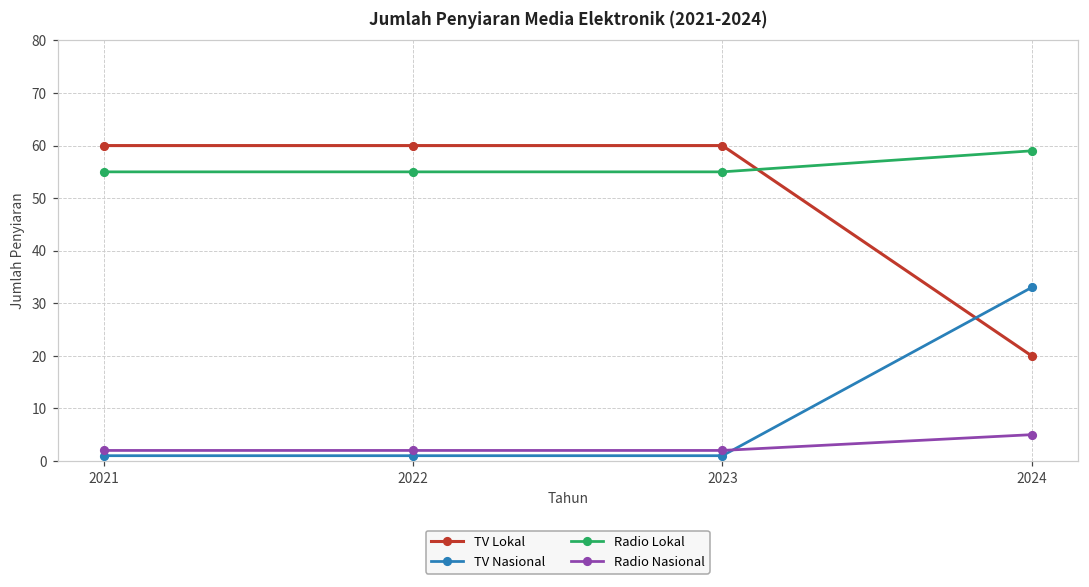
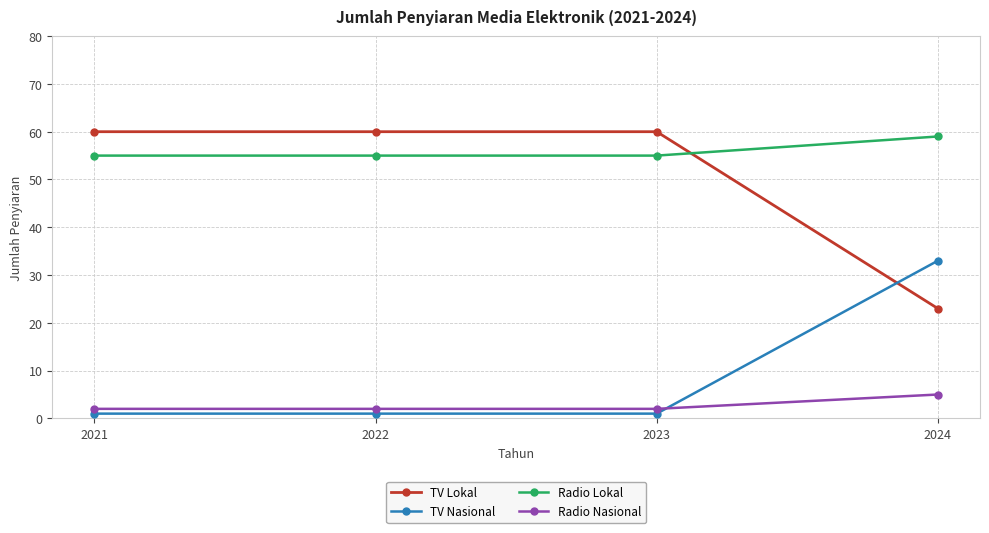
TV Lokal, 2024: 20 -> 23
